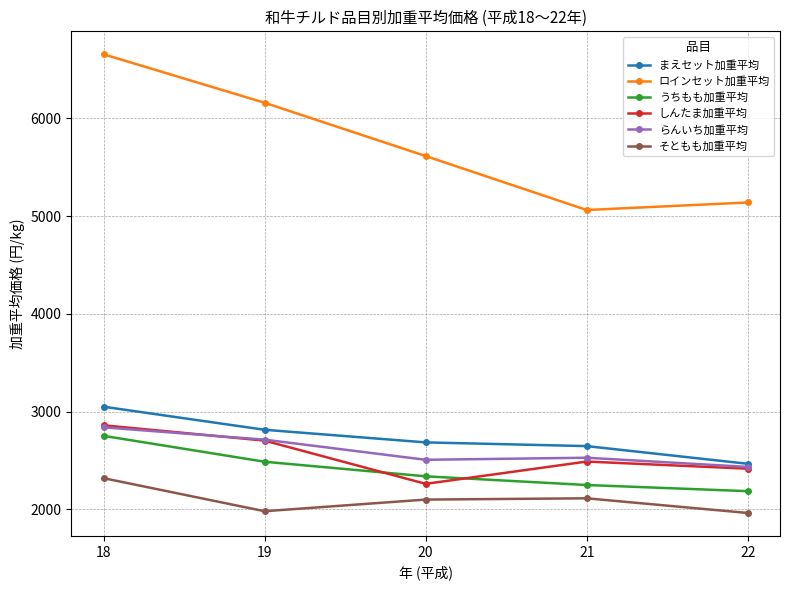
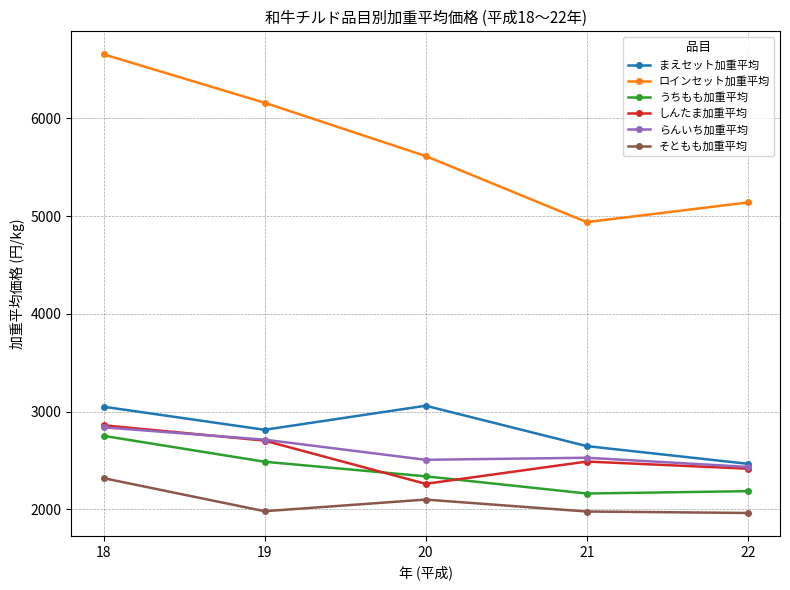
まえセット加重平均, 20: 2700 -> 3100
ロインセット加重平均, 21: 5100 -> 4900
うちもも加重平均, 21: 2250 -> 2160
そともも加重平均, 21: 2100 -> 2000
